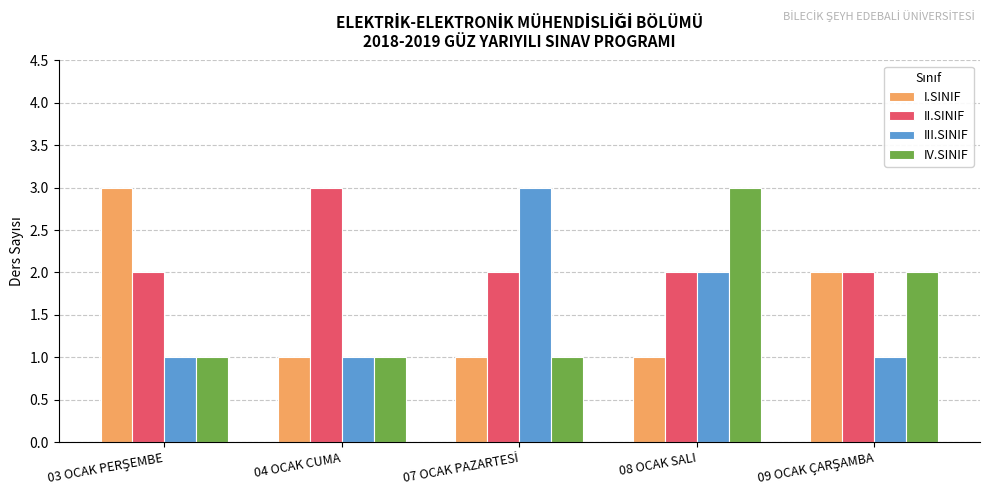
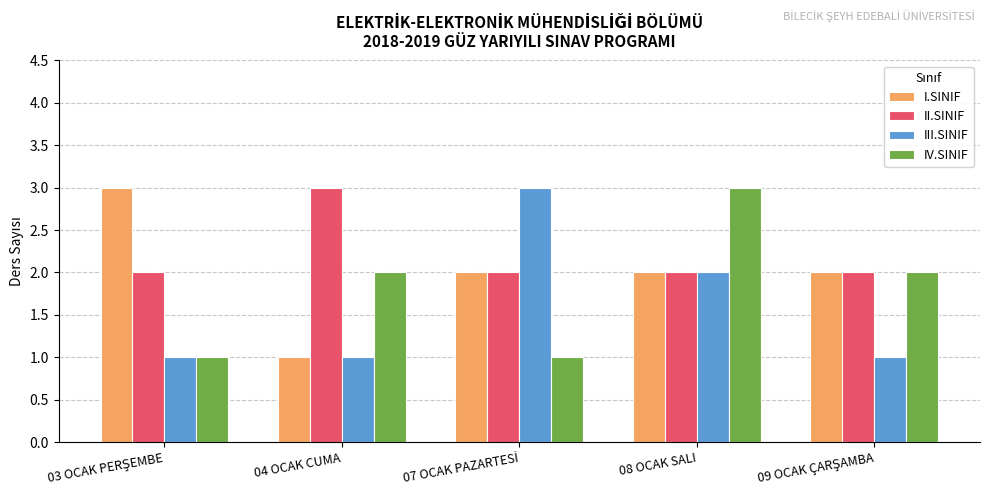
IV.SINIF, 04 OCAK CUMA: 1 -> 2
I.SINIF, 07 OCAK PAZARTESİ: 1 -> 2
I.SINIF, 08 OCAK SALI: 1 -> 2
